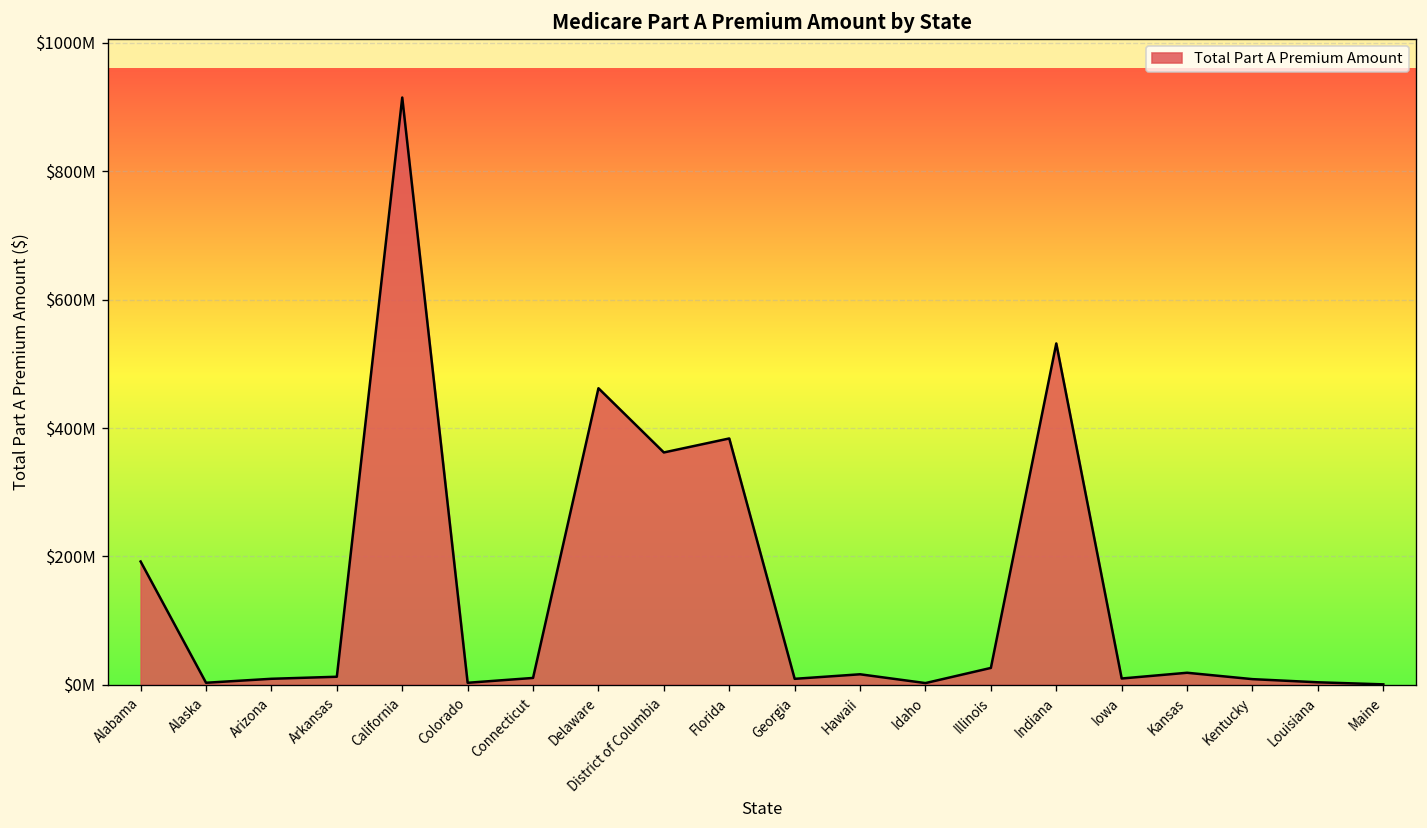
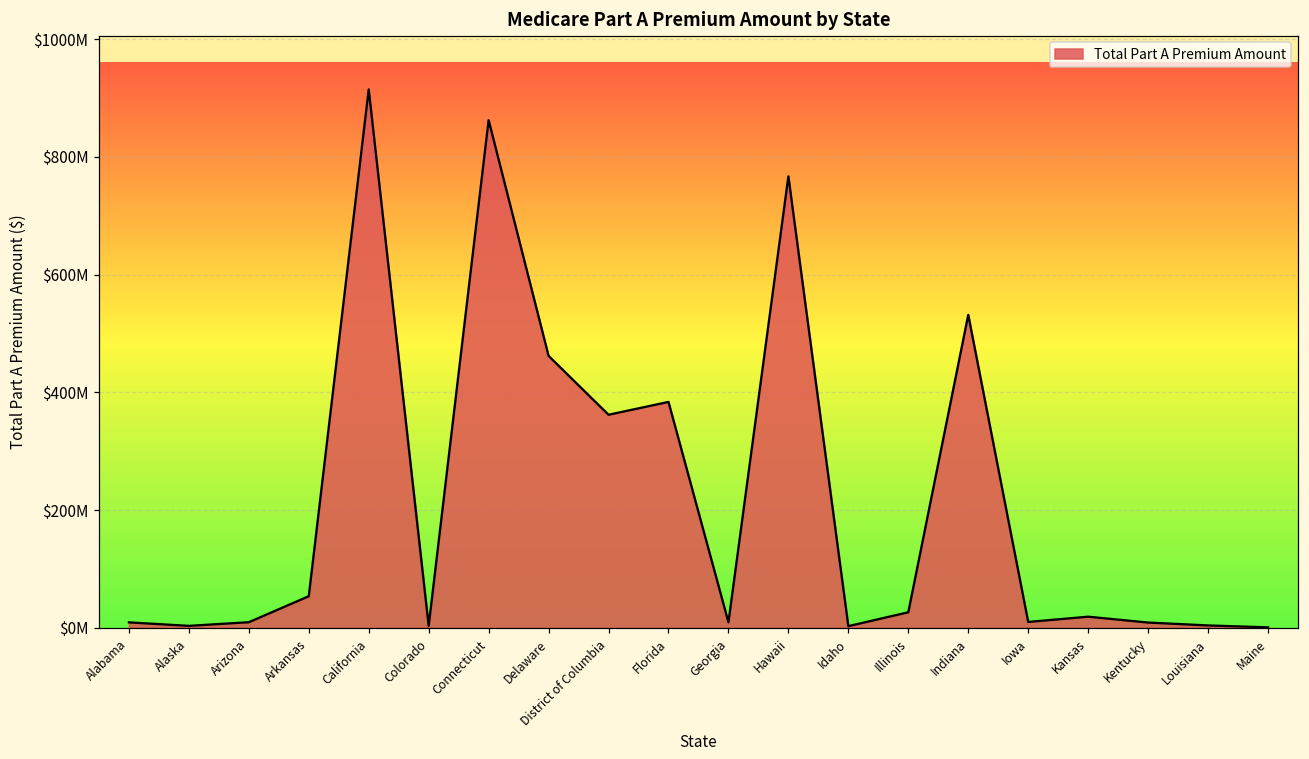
Alabama: $190000000 -> $10000000
Arkansas: $10000000 -> $50000000
Connecticut: $10000000 -> $860000000
Hawaii: $20000000 -> $770000000
